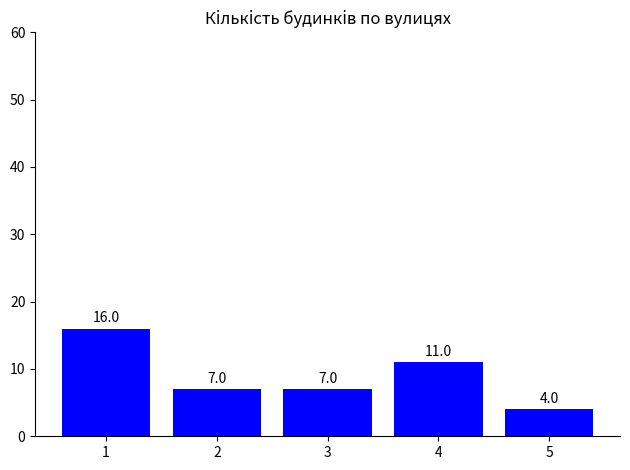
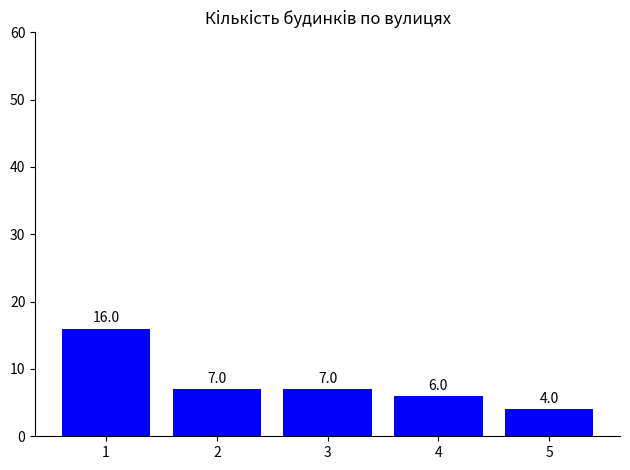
4: 11.0 -> 6.0
